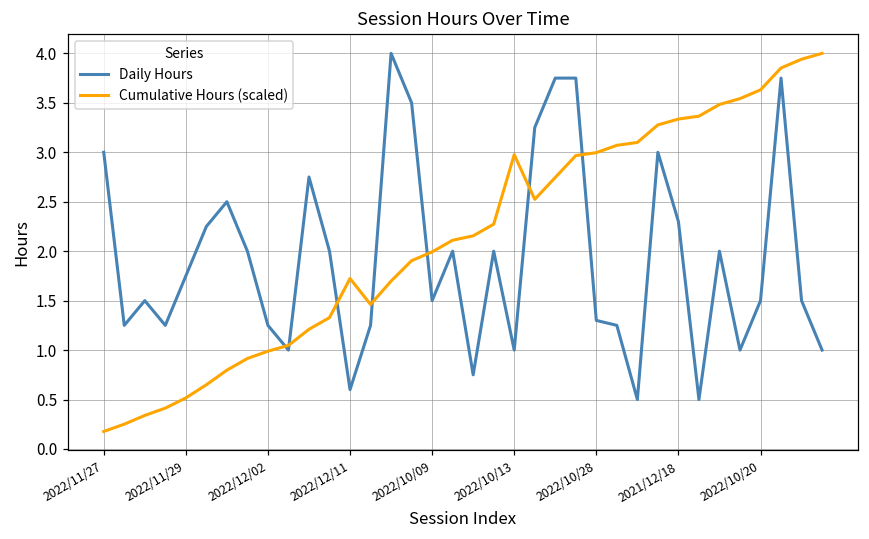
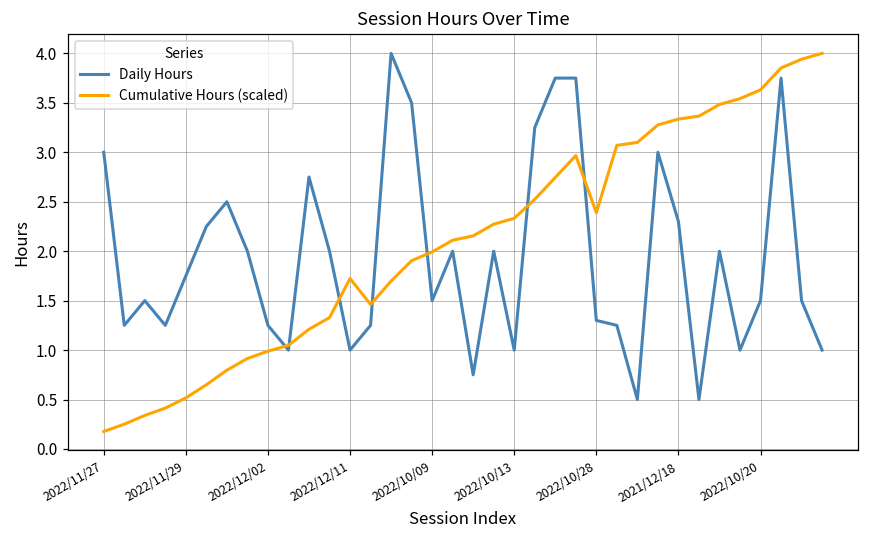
Daily Hours, 2022/12/11: 0.6 -> 1.0
Cumulative Hours (scaled), 2022/10/13: 3.0 -> 2.3
Cumulative Hours (scaled), 2022/10/28: 3.0 -> 2.4
